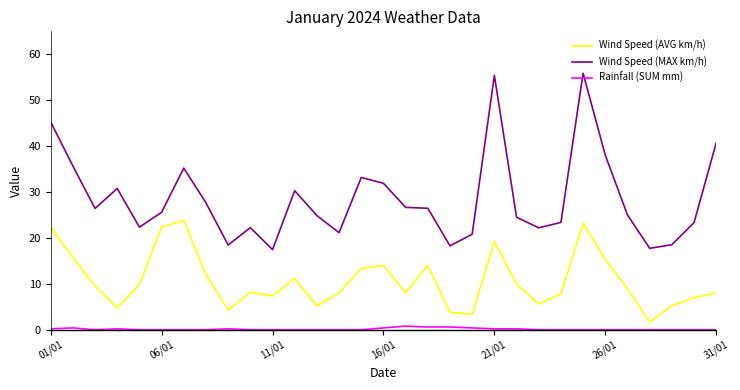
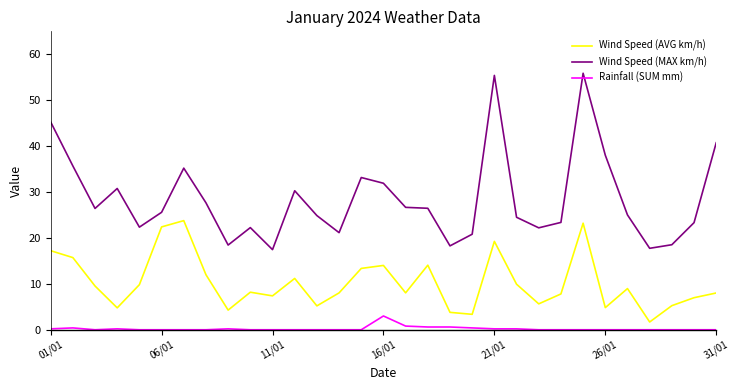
Wind Speed (AVG km/h), 01/01: 22 -> 17
Rainfall (SUM mm), 16/01: 0 -> 3
Wind Speed (AVG km/h), 26/01: 15 -> 5
